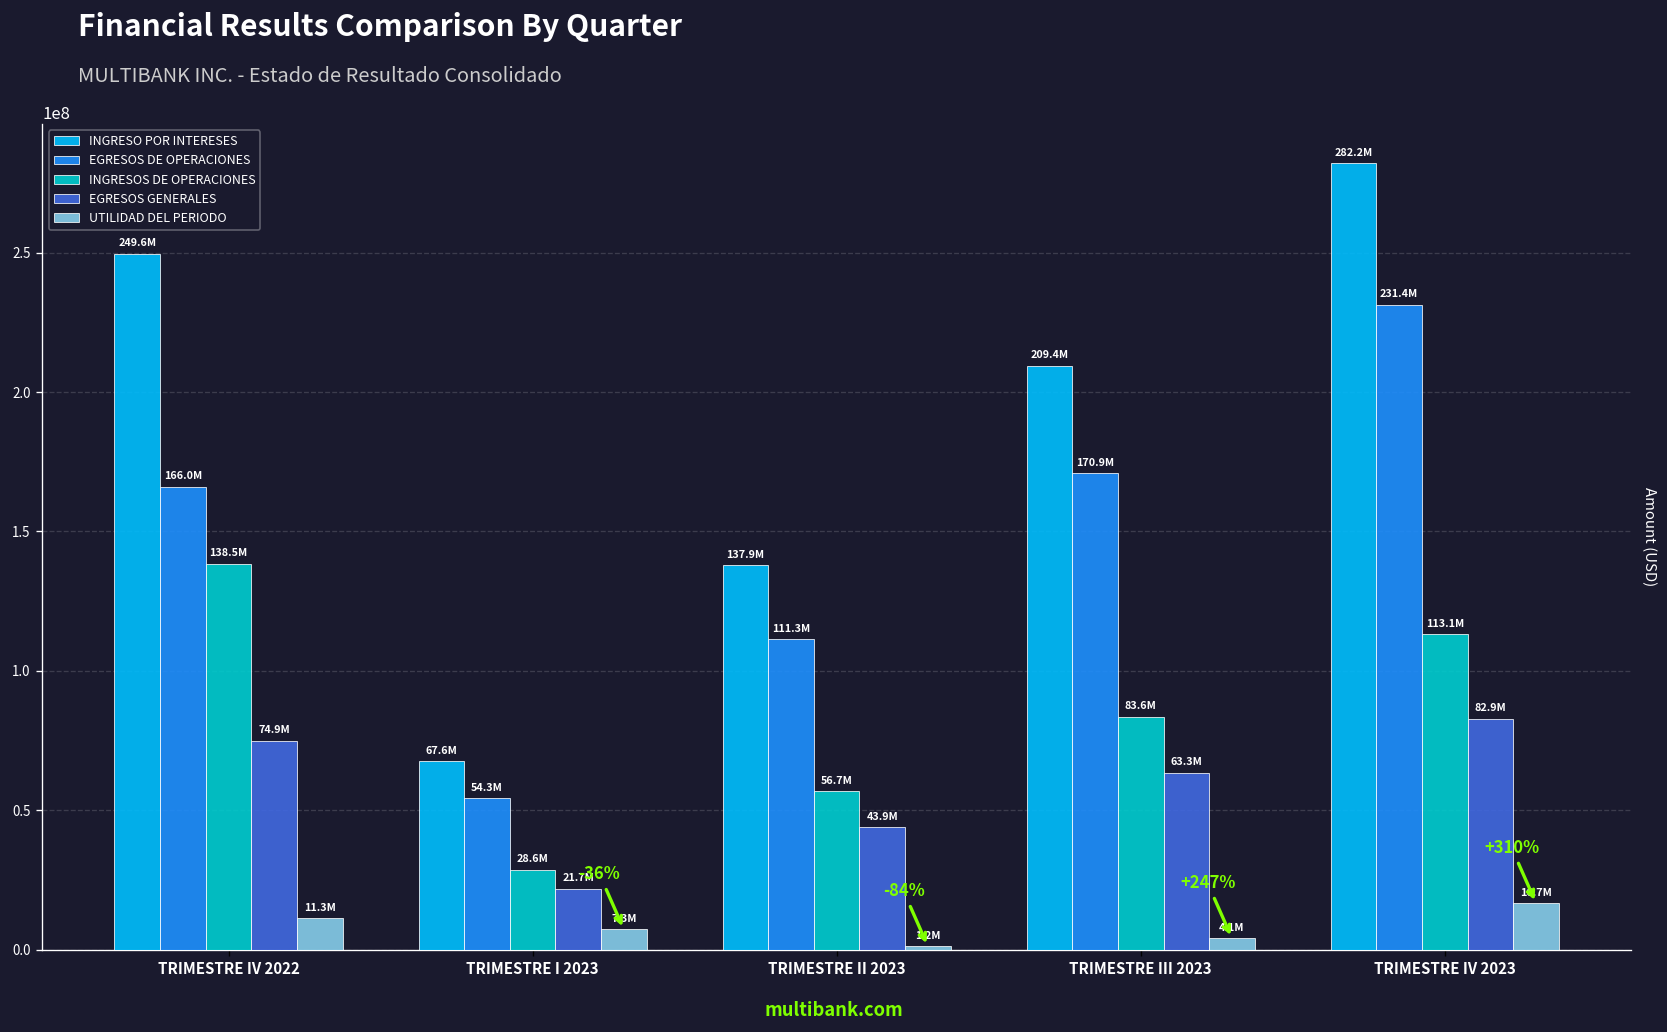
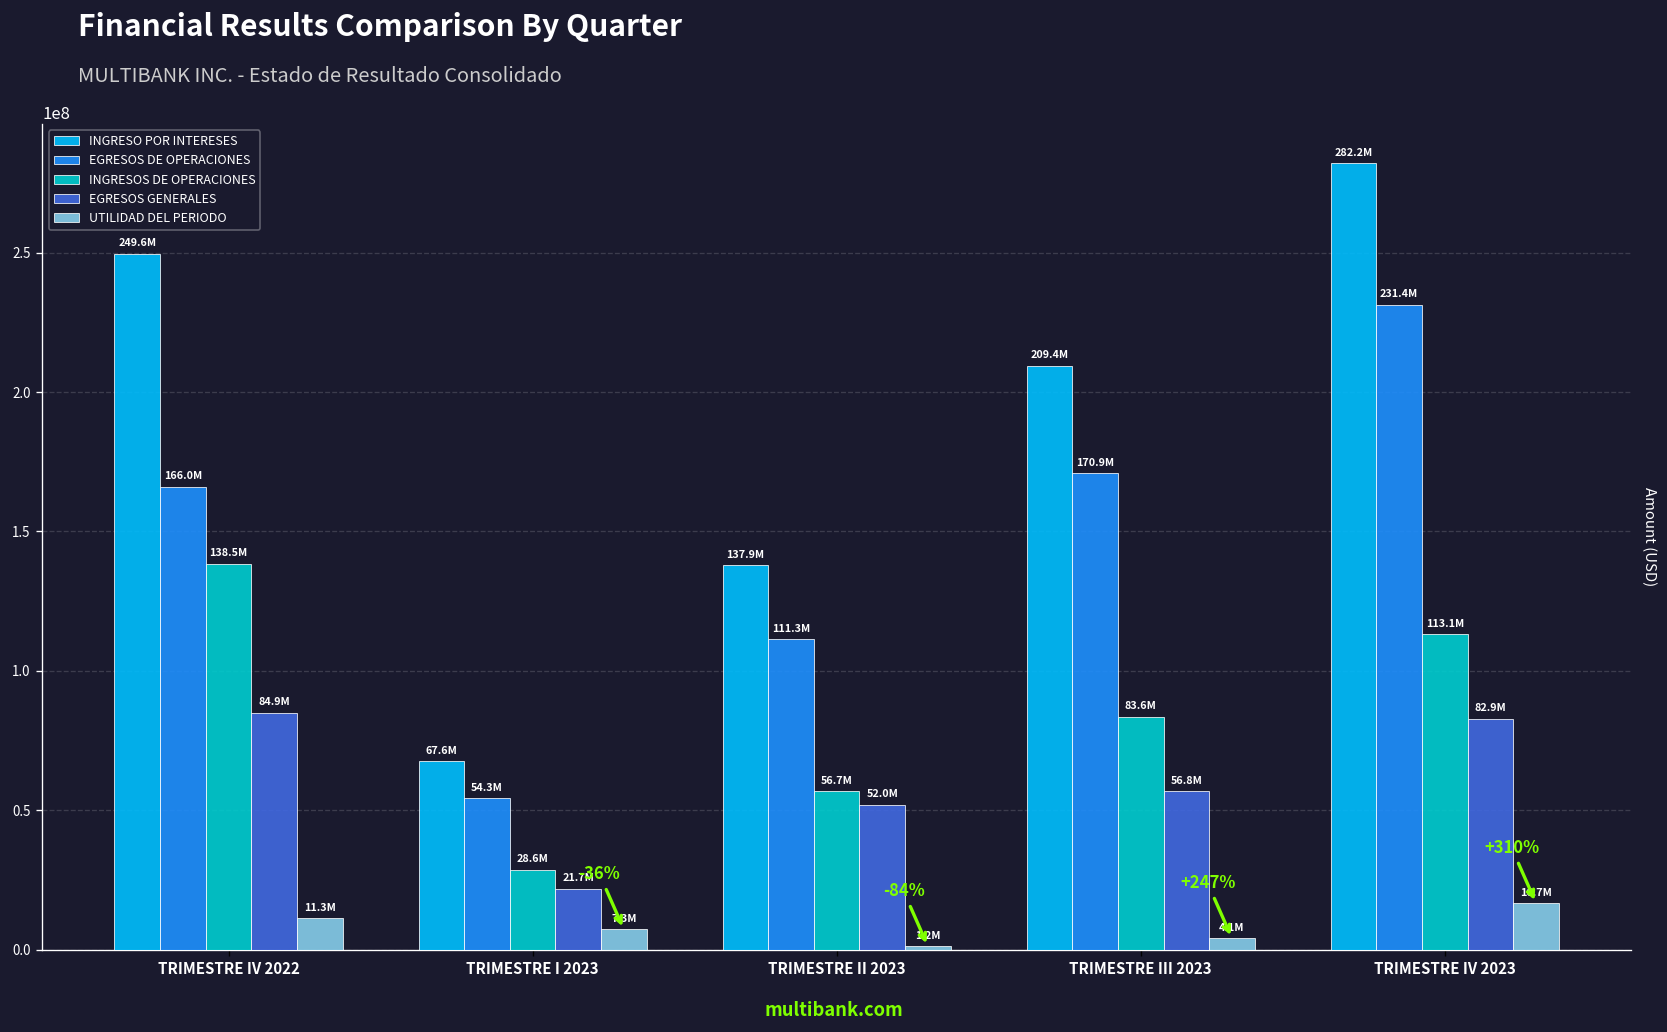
EGRESOS GENERALES, TRIMESTRE IV 2022: 74.9M -> 84.9M
EGRESOS GENERALES, TRIMESTRE II 2023: 43.9M -> 52.0M
EGRESOS GENERALES, TRIMESTRE III 2023: 63.3M -> 56.8M
